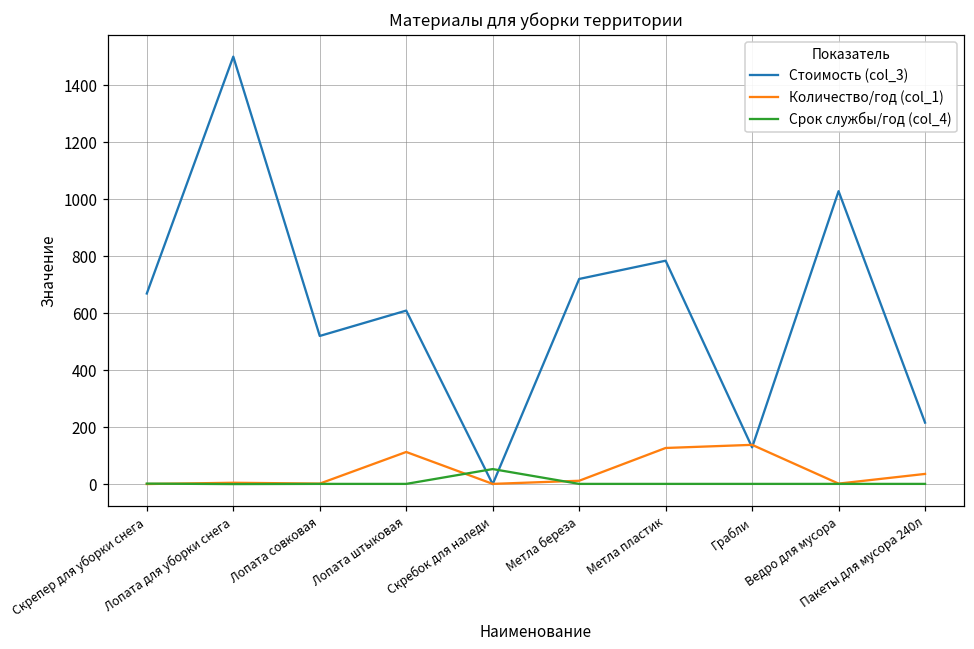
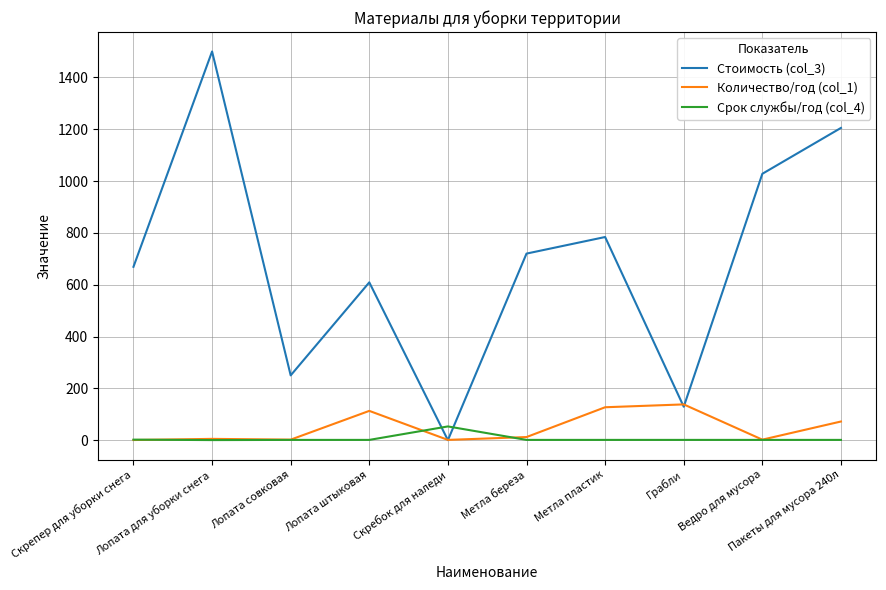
Стоимость (col_3), Лопата совковая: 520 -> 250
Стоимость (col_3), Пакеты для мусора 240л: 220 -> 1210
Количество/год (col_1), Пакеты для мусора 240л: 40 -> 70
